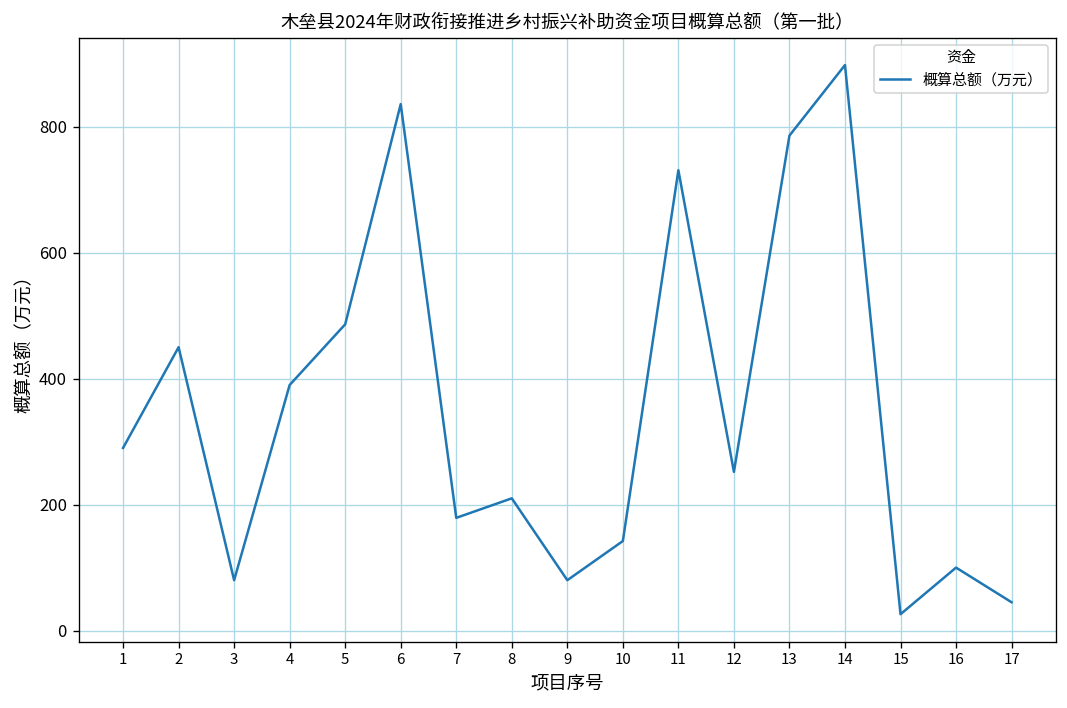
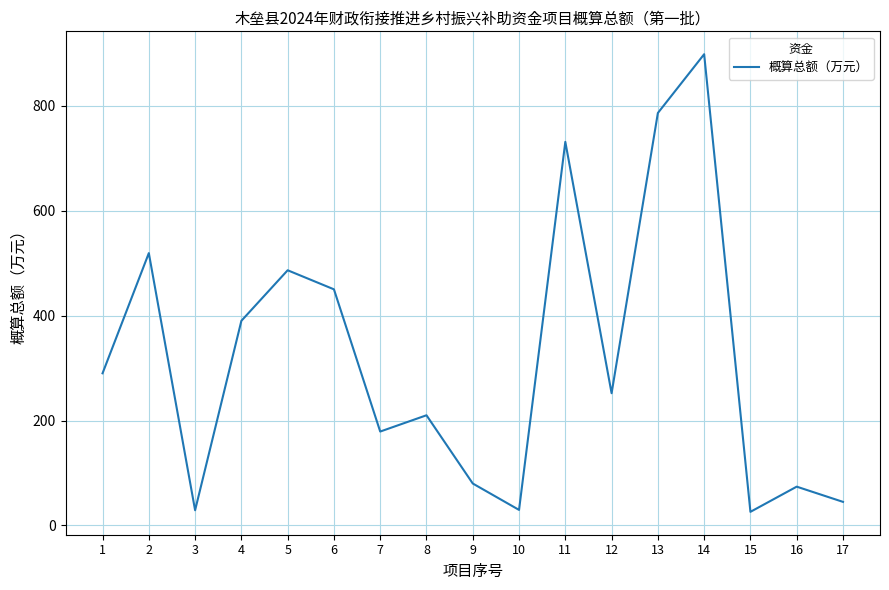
2: 450 -> 520
3: 80 -> 30
6: 840 -> 450
10: 140 -> 30
16: 100 -> 70
